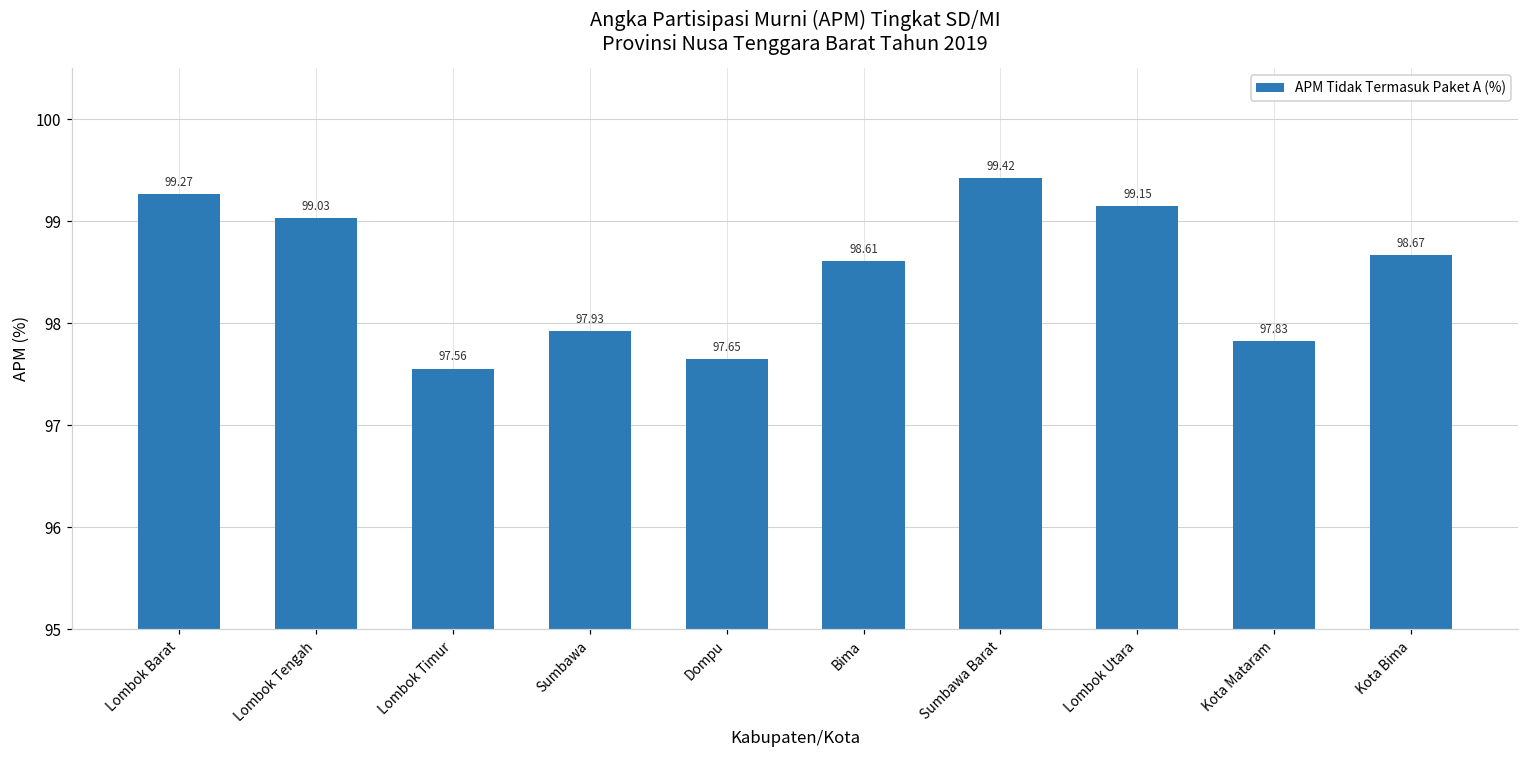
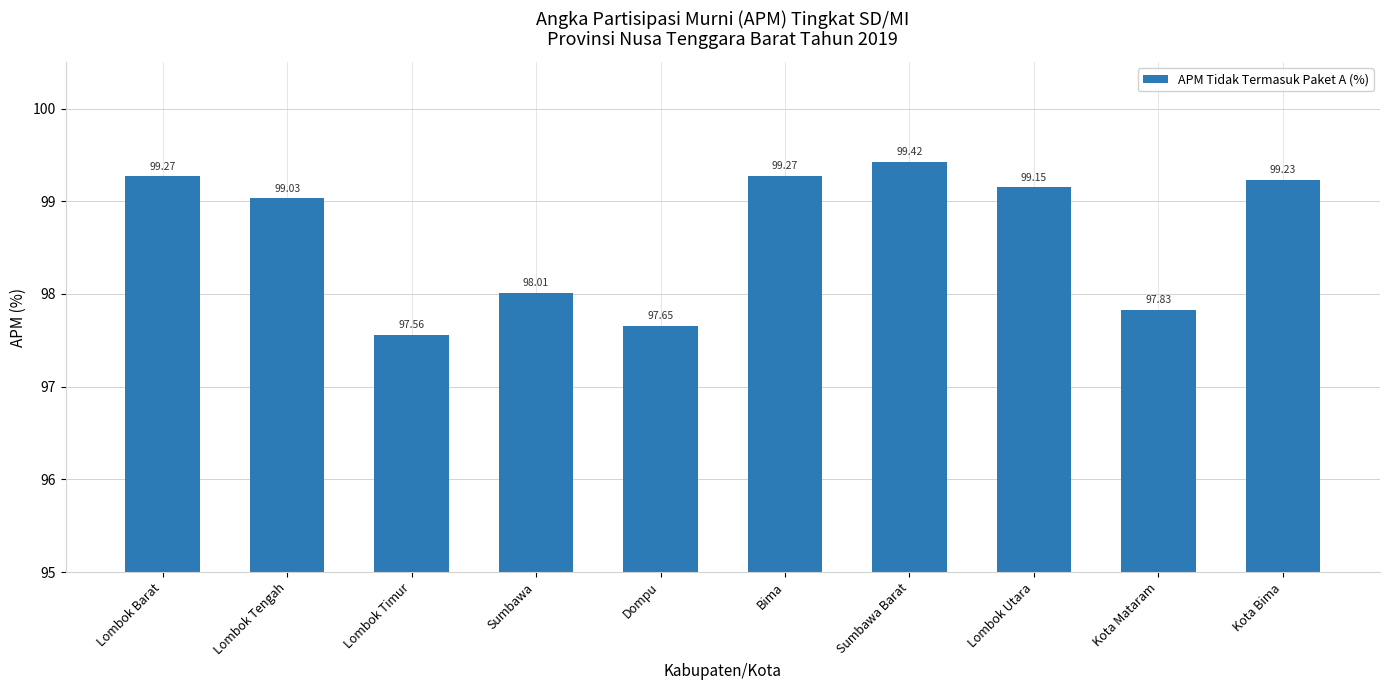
Sumbawa: 97.93 -> 98.01
Bima: 98.61 -> 99.27
Kota Bima: 98.67 -> 99.23
